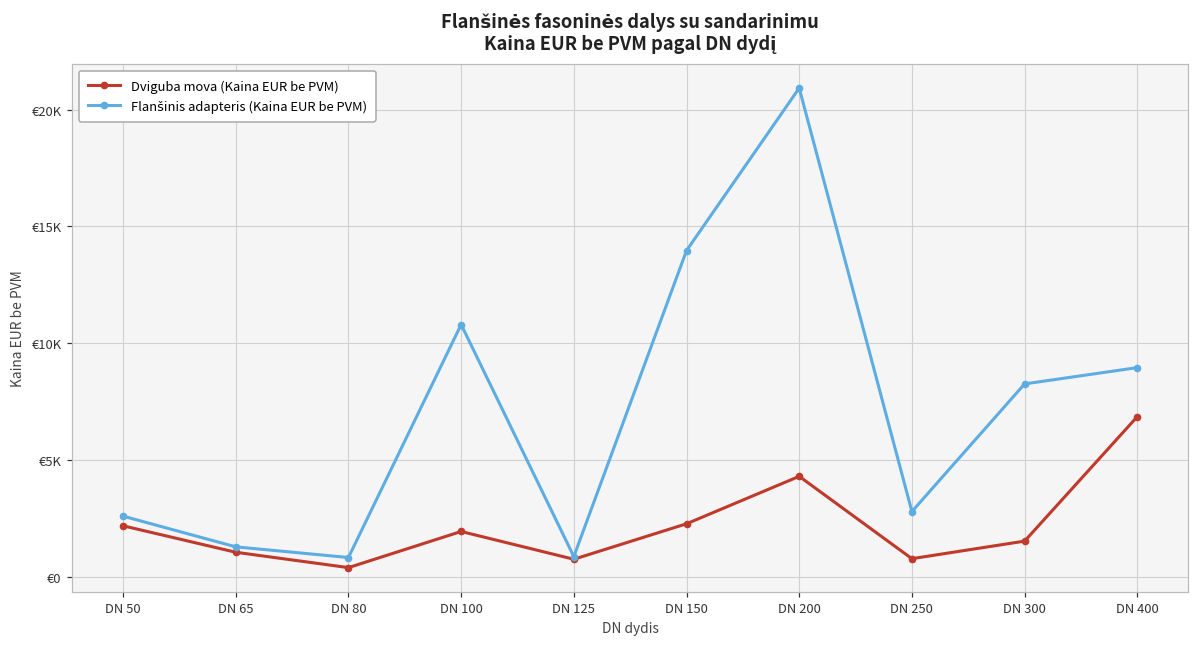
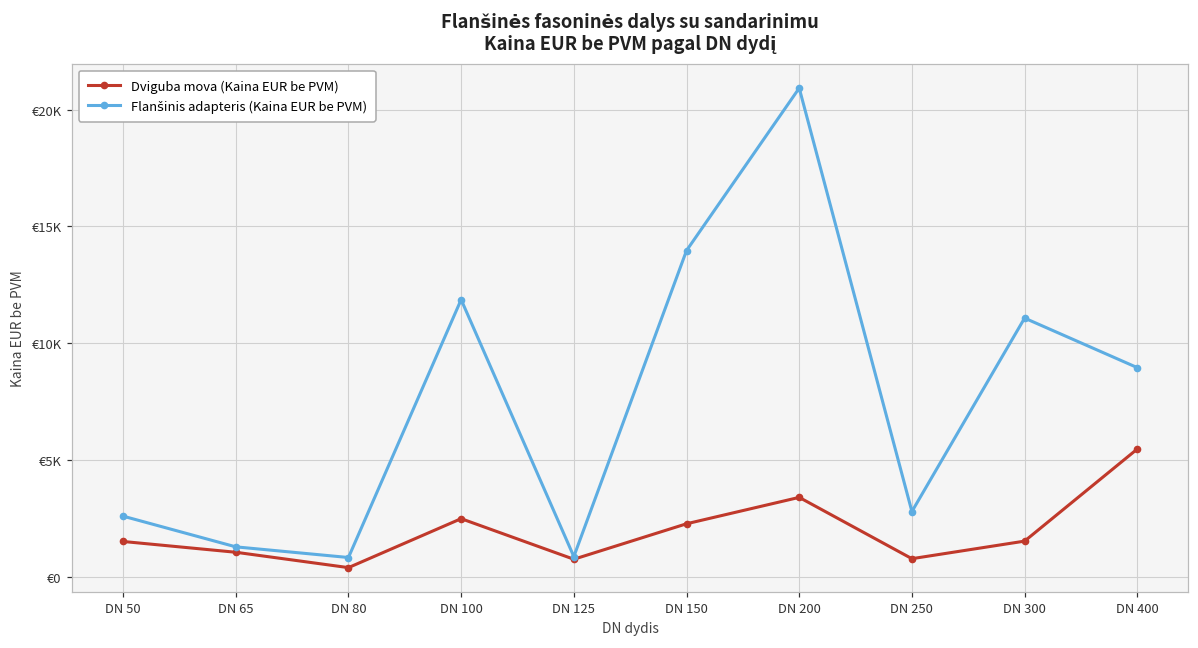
Dviguba mova (Kaina EUR be PVM), DN 50: €2200 -> €1500
Dviguba mova (Kaina EUR be PVM), DN 100: €1900 -> €2500
Flanšinis adapteris (Kaina EUR be PVM), DN 100: €10800 -> €11900
Dviguba mova (Kaina EUR be PVM), DN 200: €4300 -> €3400
Flanšinis adapteris (Kaina EUR be PVM), DN 300: €8300 -> €11100
Dviguba mova (Kaina EUR be PVM), DN 400: €6900 -> €5500
